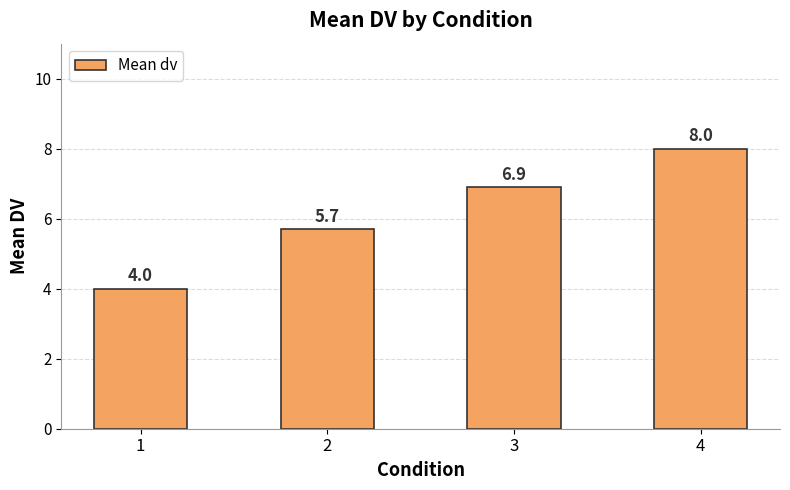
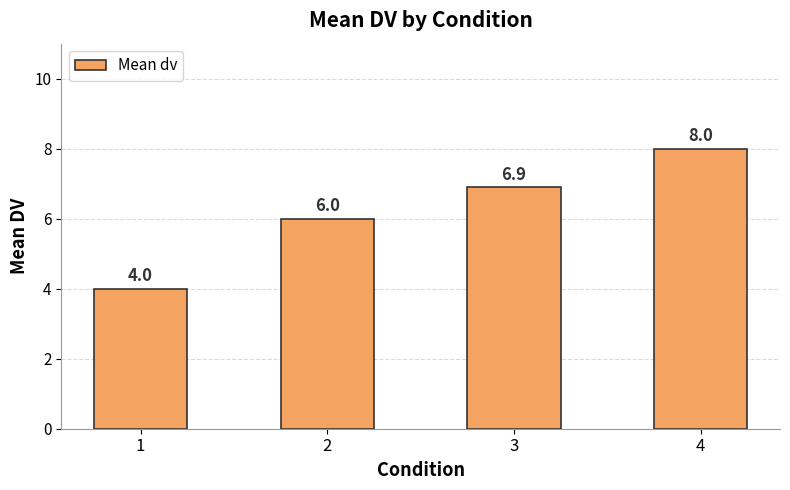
2: 5.7 -> 6.0
